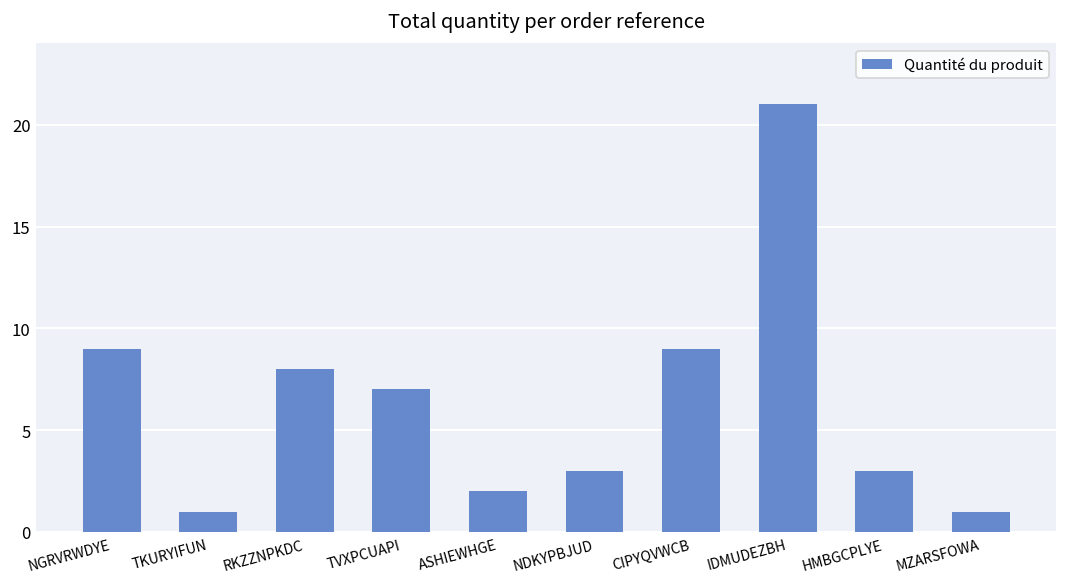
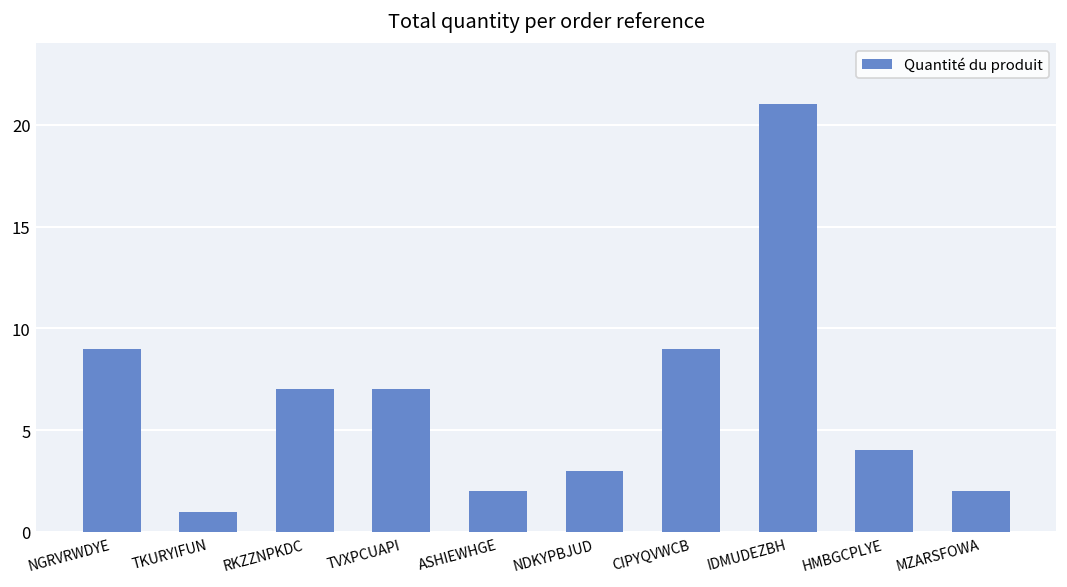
RKZZNPKDC: 8 -> 7
HMBGCPLYE: 3 -> 4
MZARSFOWA: 1 -> 2
